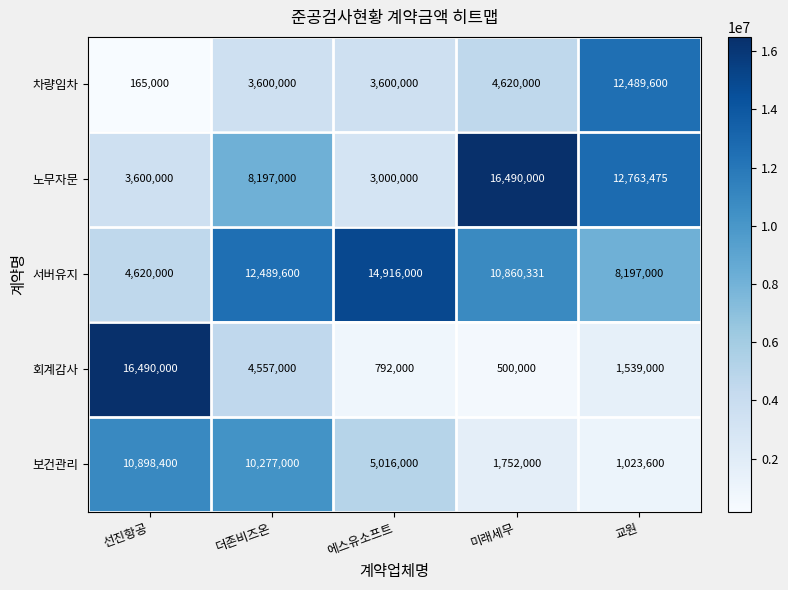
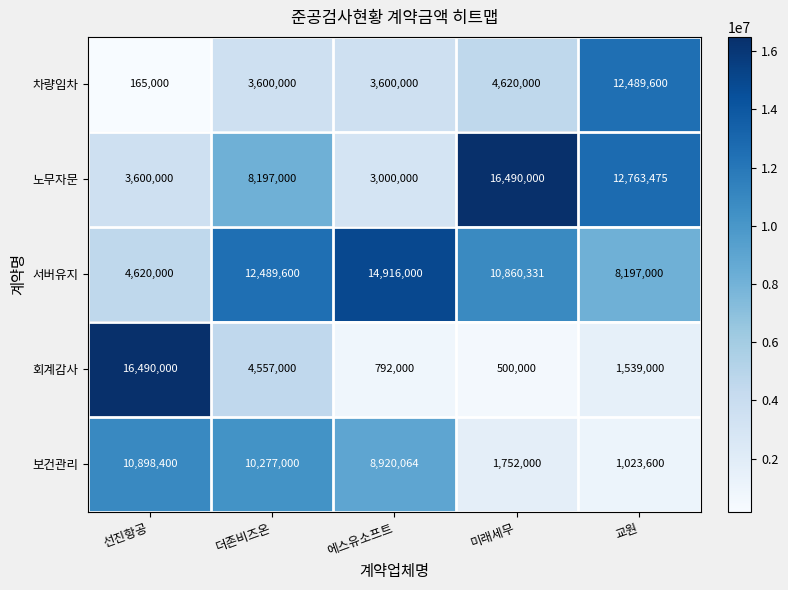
보건관리, 에스유소프트: 5,016,000 -> 8,920,064
